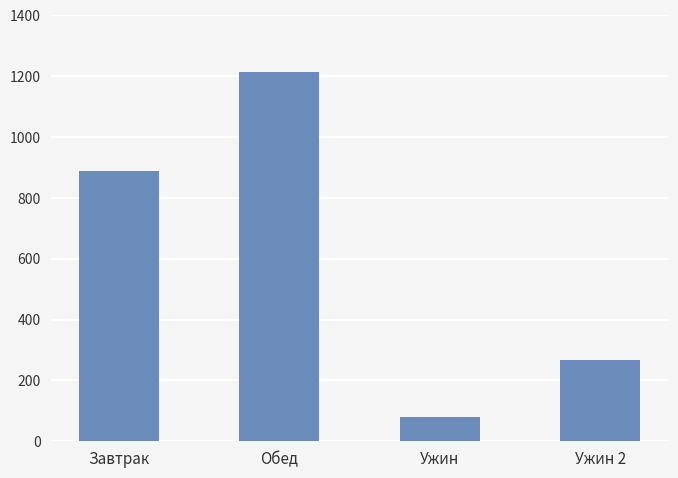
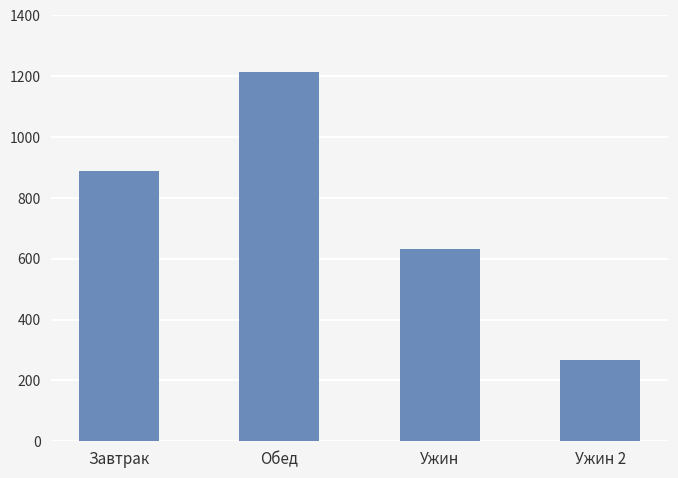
Ужин: 80 -> 630
